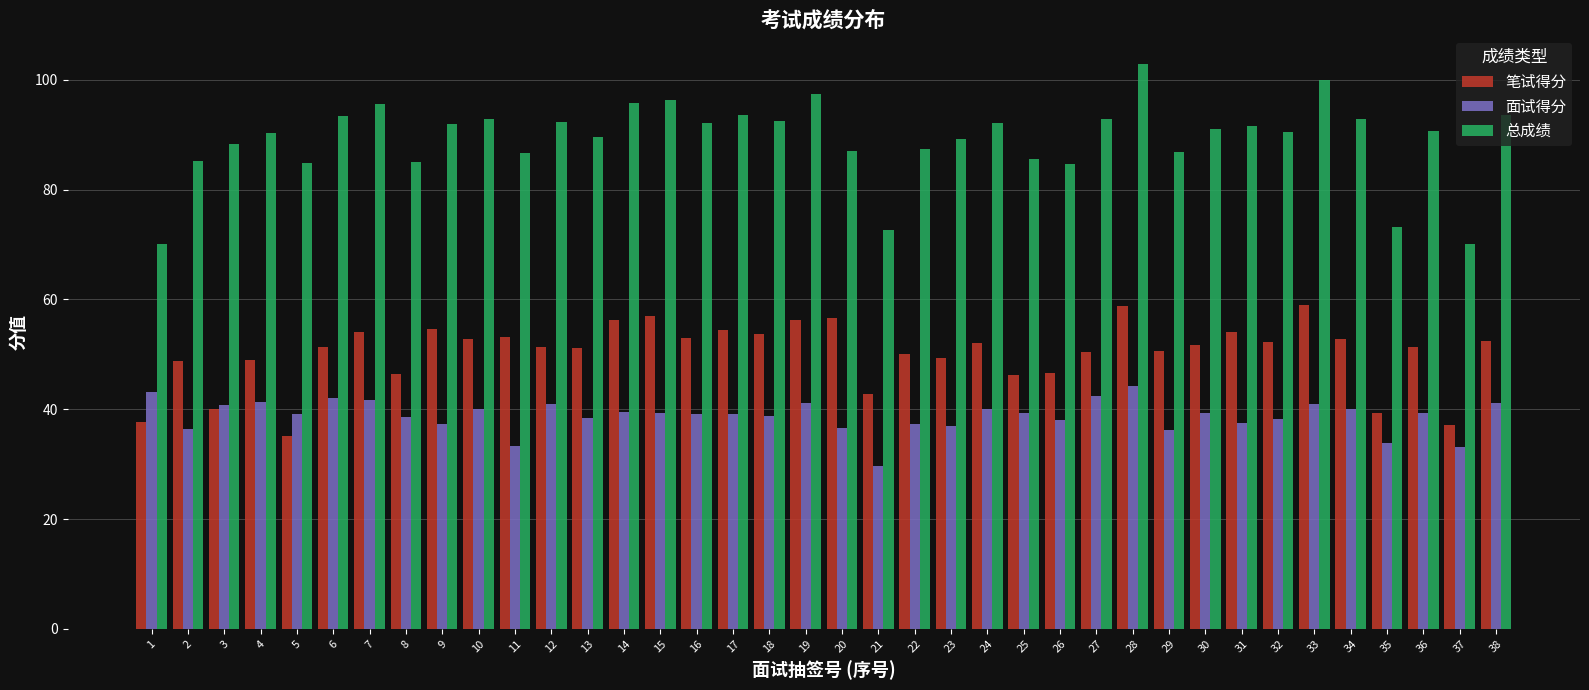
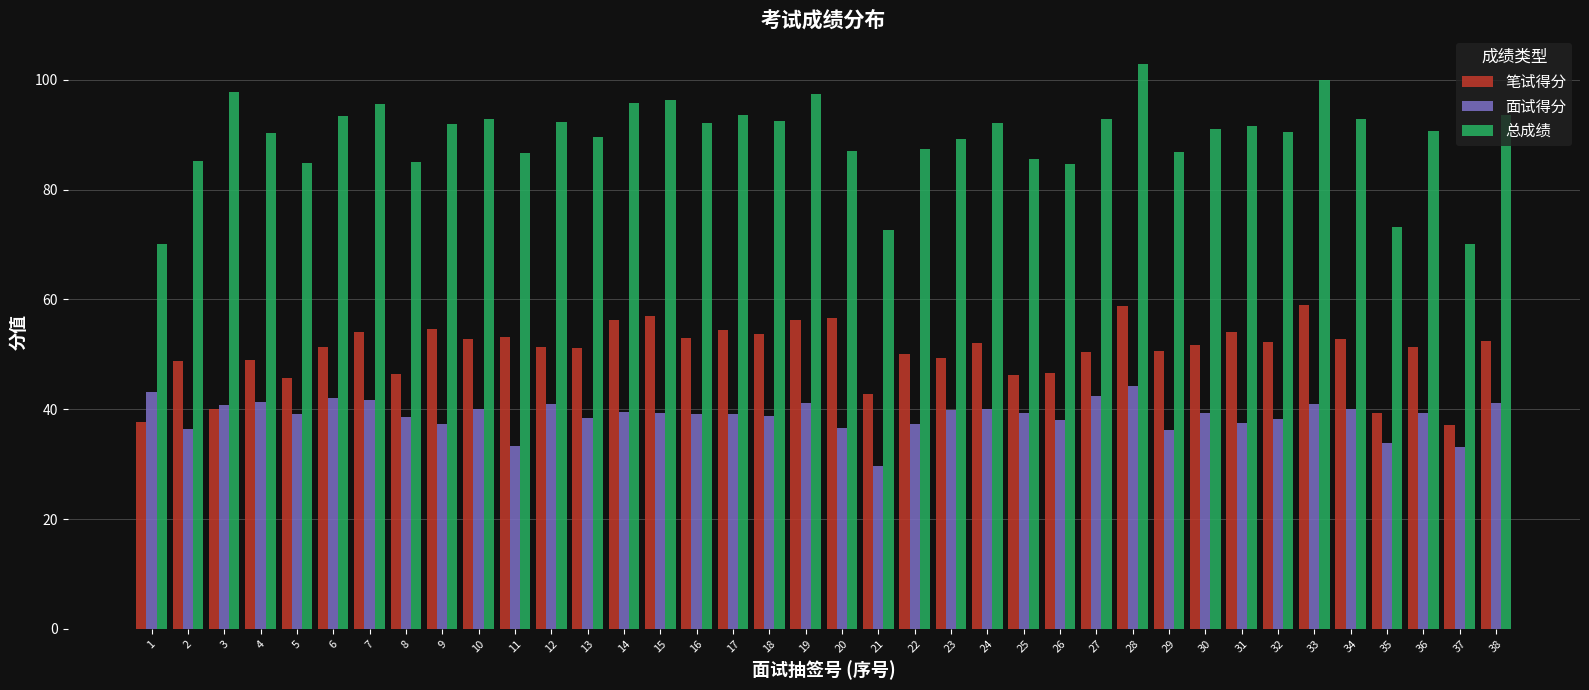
总成绩, 3: 88 -> 98
笔试得分, 5: 35 -> 46
面试得分, 23: 37 -> 40
